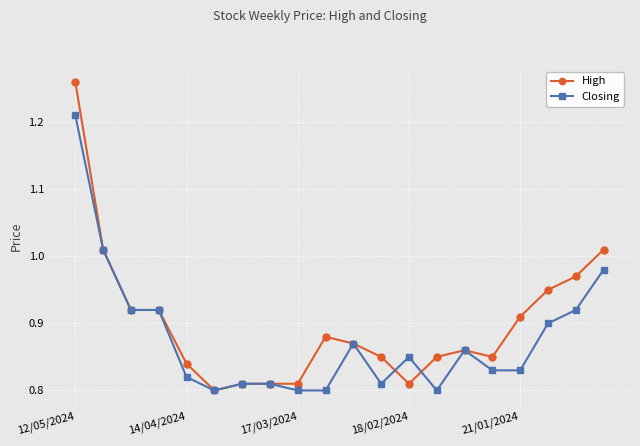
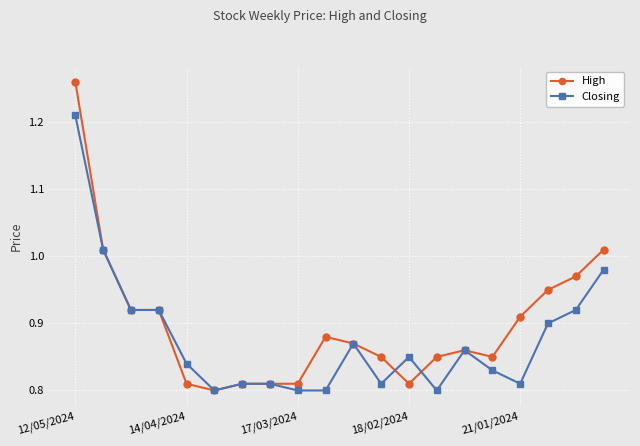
High, 14/04/2024: 0.84 -> 0.81
Closing, 14/04/2024: 0.82 -> 0.84
Closing, 21/01/2024: 0.83 -> 0.81
